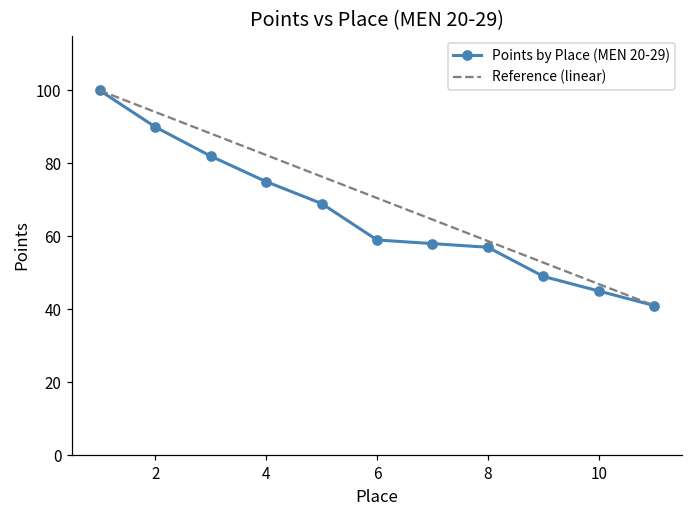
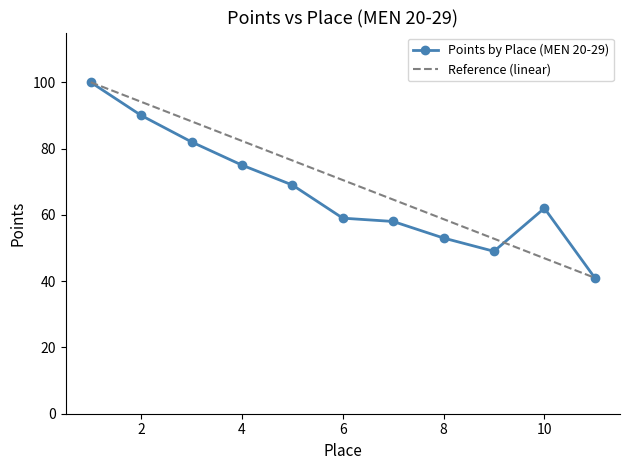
Points by Place (MEN 20-29), 8: 57 -> 53
Points by Place (MEN 20-29), 10: 45 -> 62
